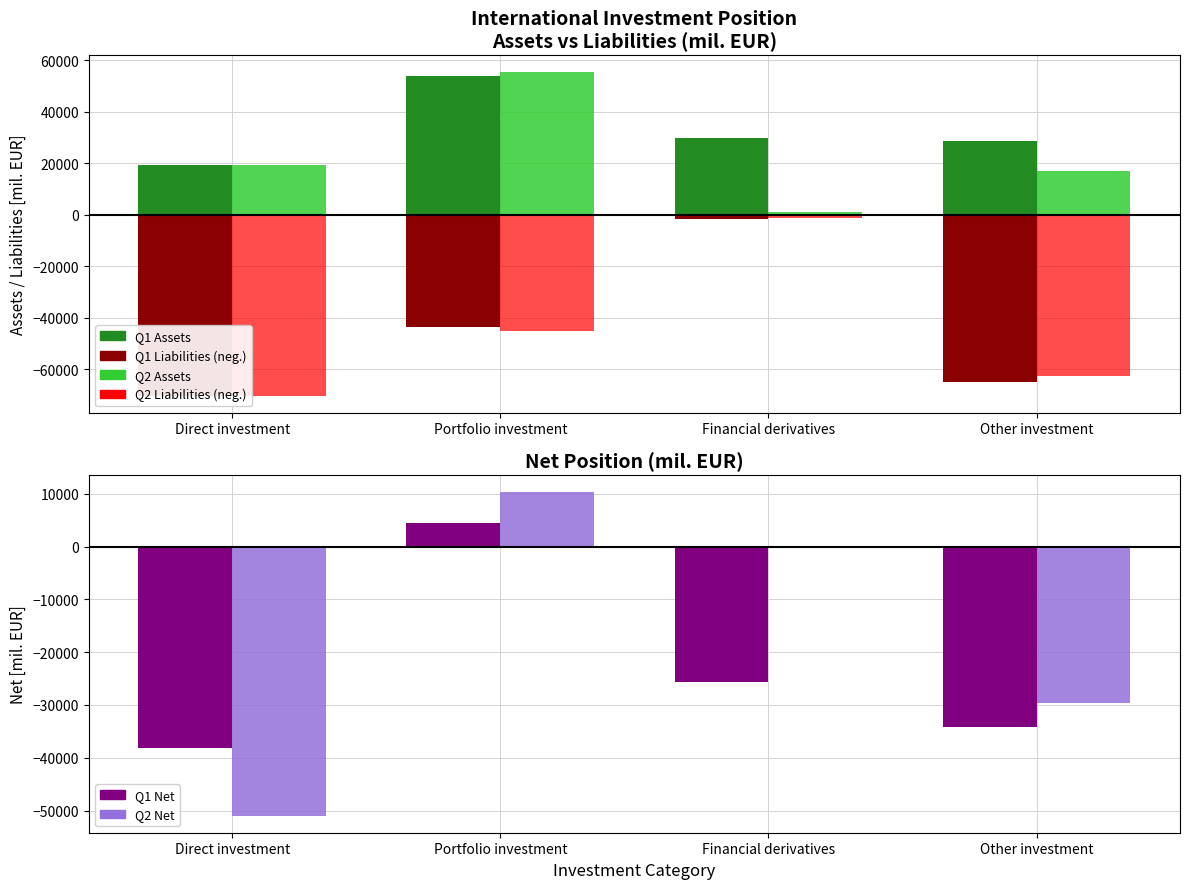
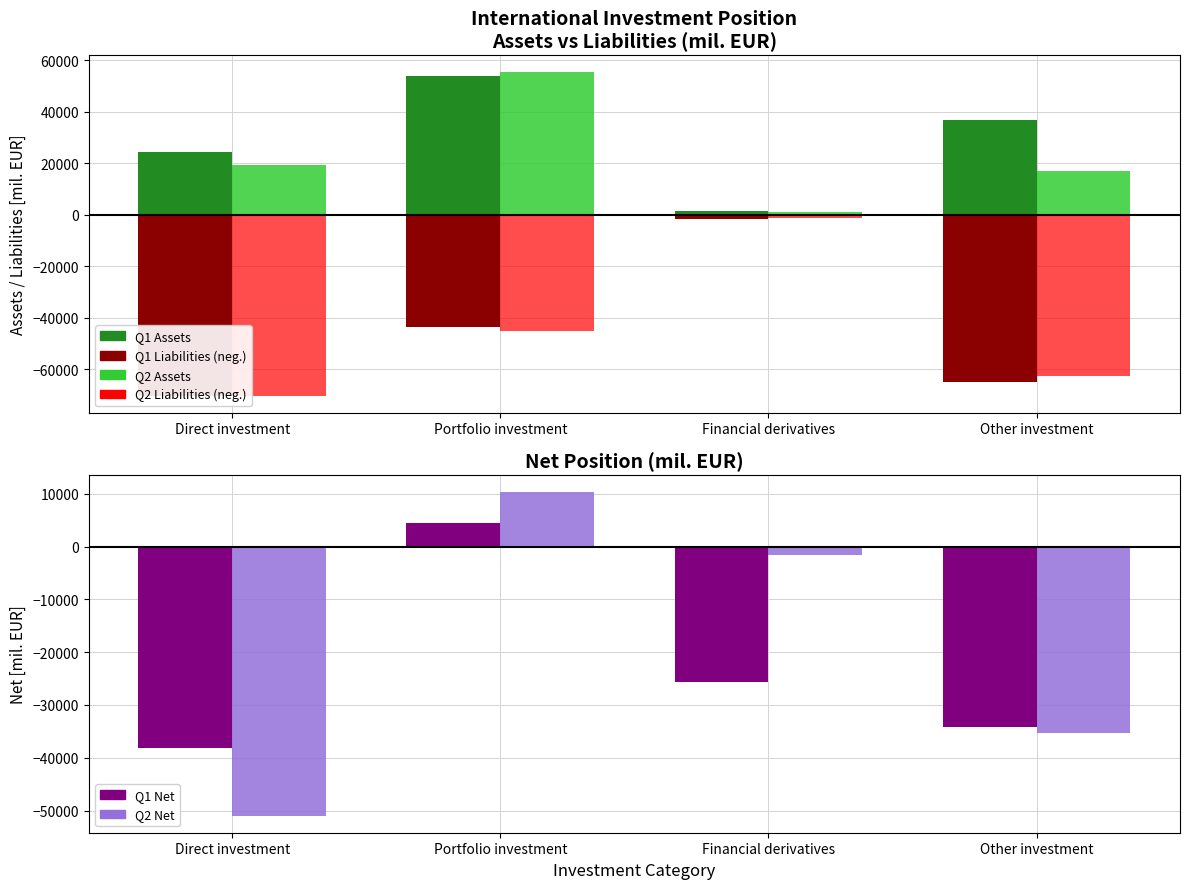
International Investment Position Assets vs Liabilities (mil. EUR), Q1 Assets, Direct investment: 19000 -> 24000
International Investment Position Assets vs Liabilities (mil. EUR), Q1 Assets, Financial derivatives: 30000 -> 2000
International Investment Position Assets vs Liabilities (mil. EUR), Q1 Assets, Other investment: 29000 -> 37000
Net Position (mil. EUR), Q2 Net, Financial derivatives: 0 -> -2000
Net Position (mil. EUR), Q2 Net, Other investment: -30000 -> -35000
